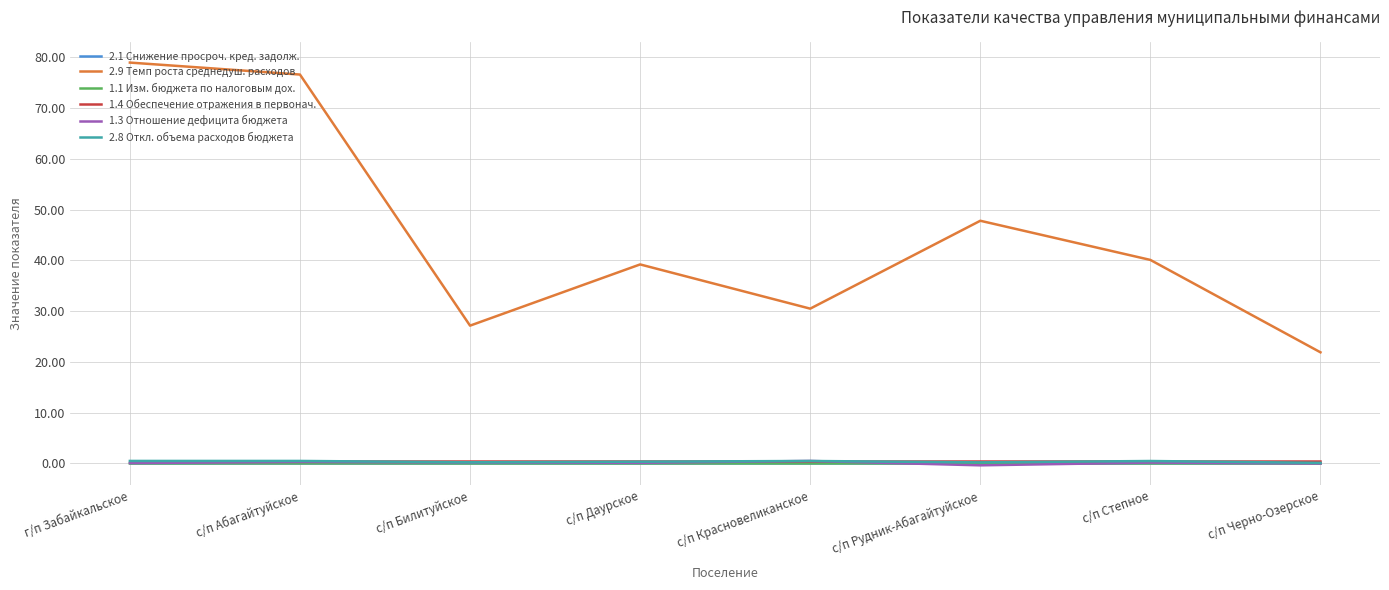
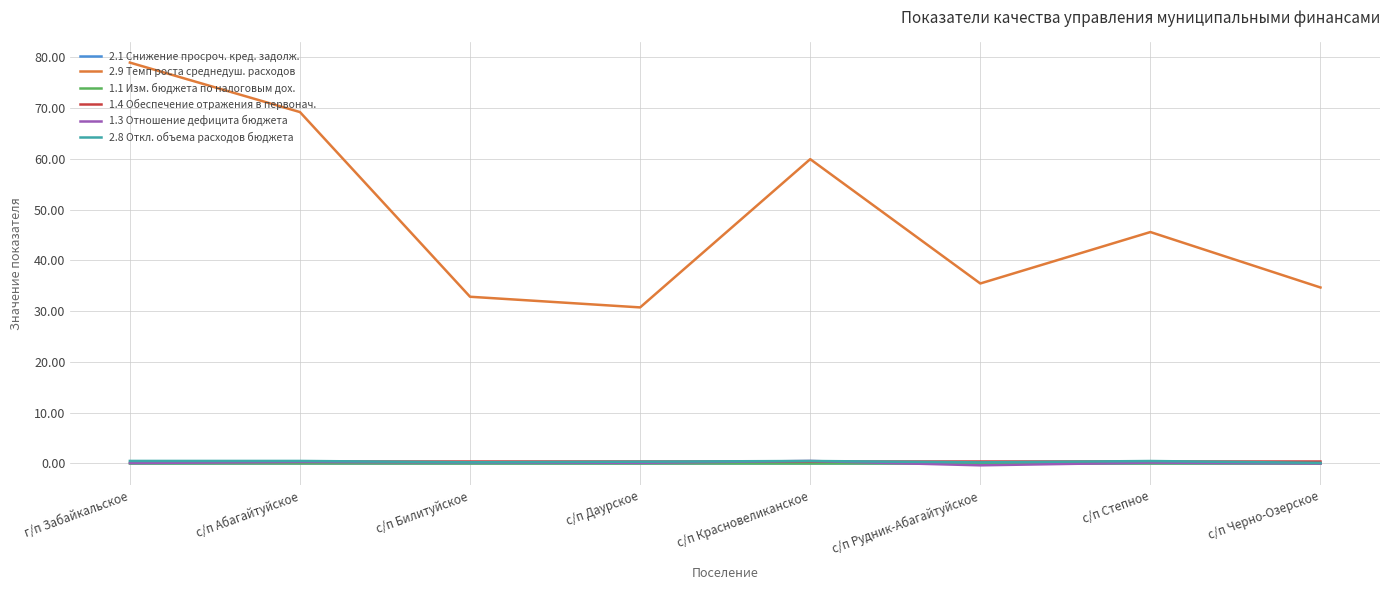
2.9 Темп роста среднедуш. расходов, с/п Абагайтуйское: 77 -> 69
2.9 Темп роста среднедуш. расходов, с/п Билитуйское: 27 -> 33
2.9 Темп роста среднедуш. расходов, с/п Даурское: 39 -> 31
2.9 Темп роста среднедуш. расходов, с/п Красновеликанское: 31 -> 60
2.9 Темп роста среднедуш. расходов, с/п Рудник-Абагайтуйское: 48 -> 35
2.9 Темп роста среднедуш. расходов, с/п Степное: 40 -> 46
2.9 Темп роста среднедуш. расходов, с/п Черно-Озерское: 22 -> 35
